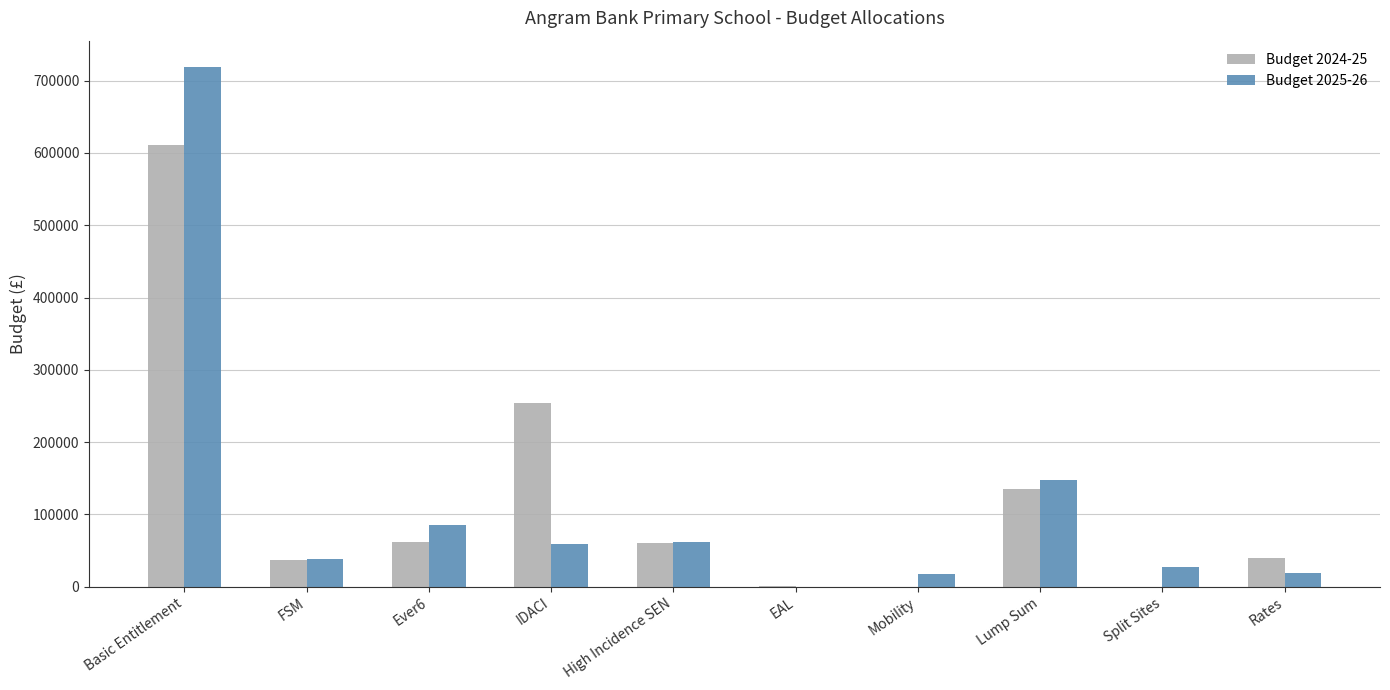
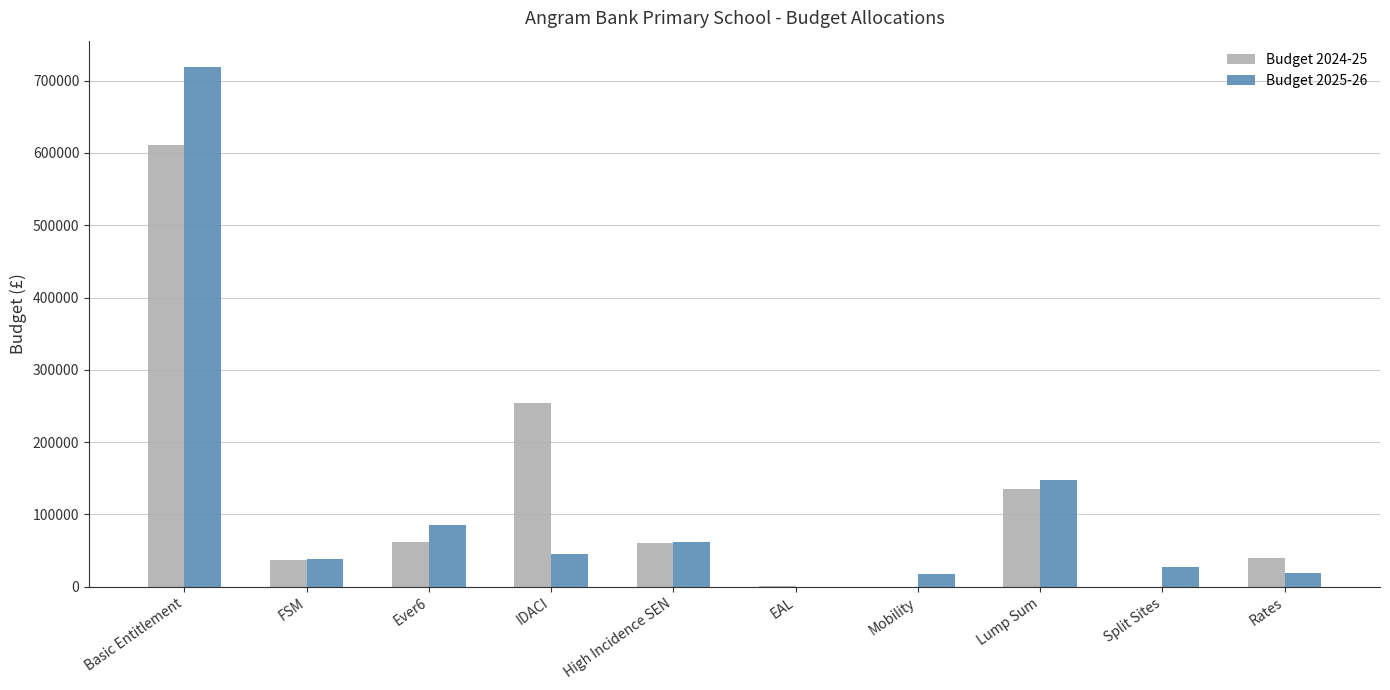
Budget 2025-26, IDACI: 60000 -> 40000
